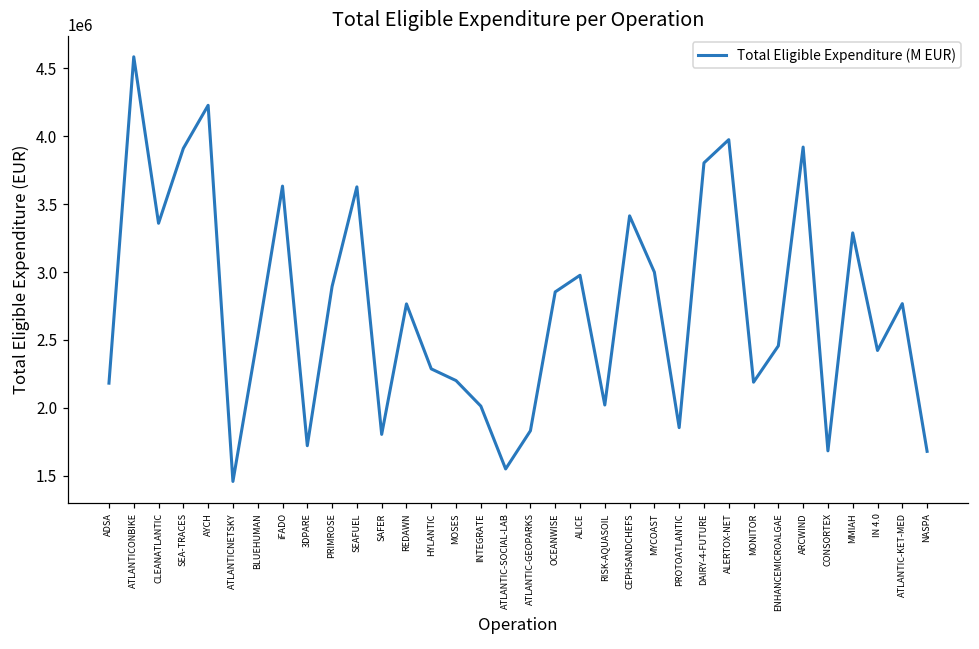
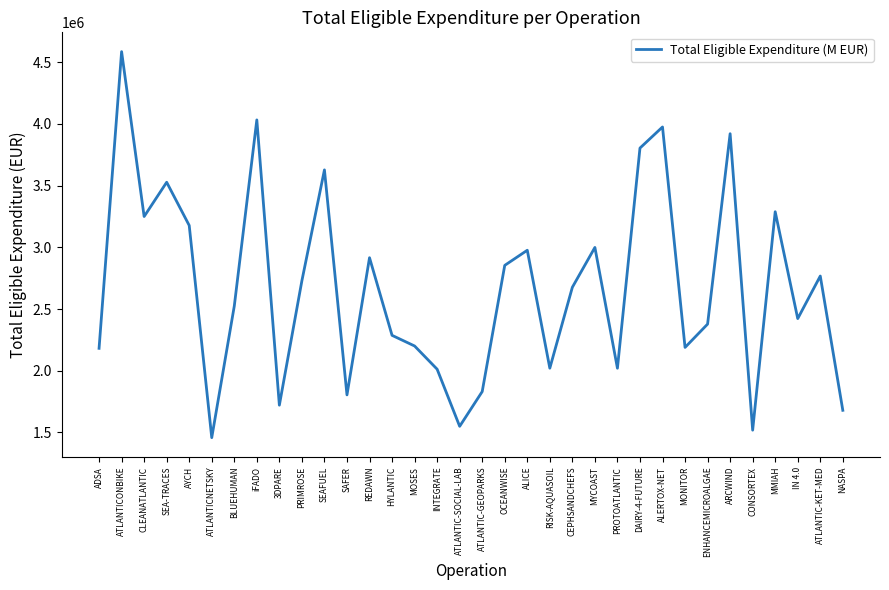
CLEANATLANTIC: 3360000 -> 3250000
SEA-TRACES: 3910000 -> 3530000
AYCH: 4230000 -> 3180000
iFADO: 3630000 -> 4030000
PRIMROSE: 2890000 -> 2730000
REDAWN: 2770000 -> 2920000
CEPHSANDCHEFS: 3410000 -> 2680000
PROTOATLANTIC: 1850000 -> 2020000
ENHANCEMICROALGAE: 2460000 -> 2380000
CONSORTEX: 1680000 -> 1520000
